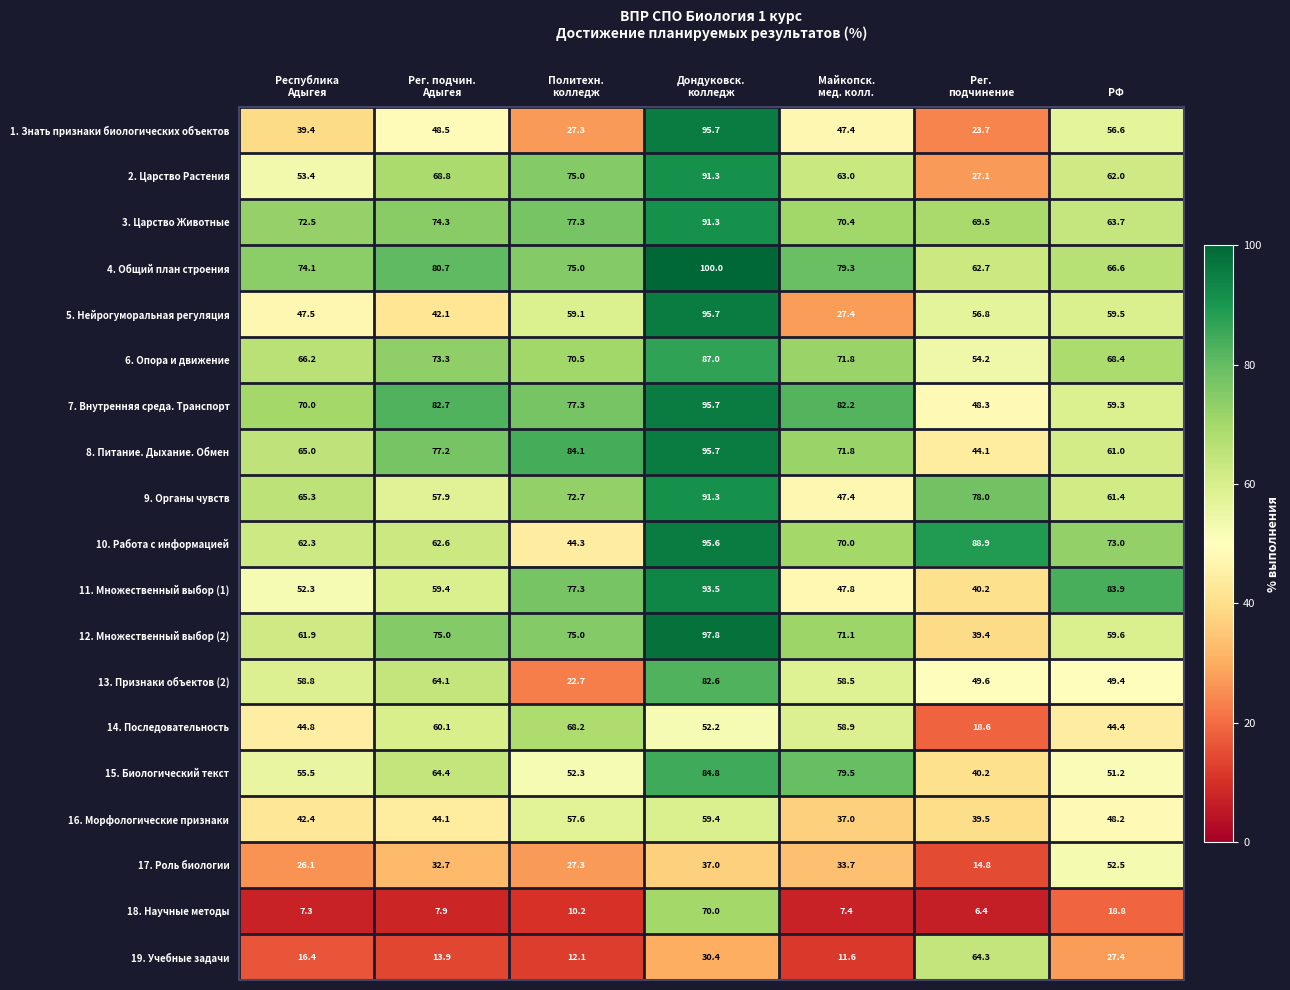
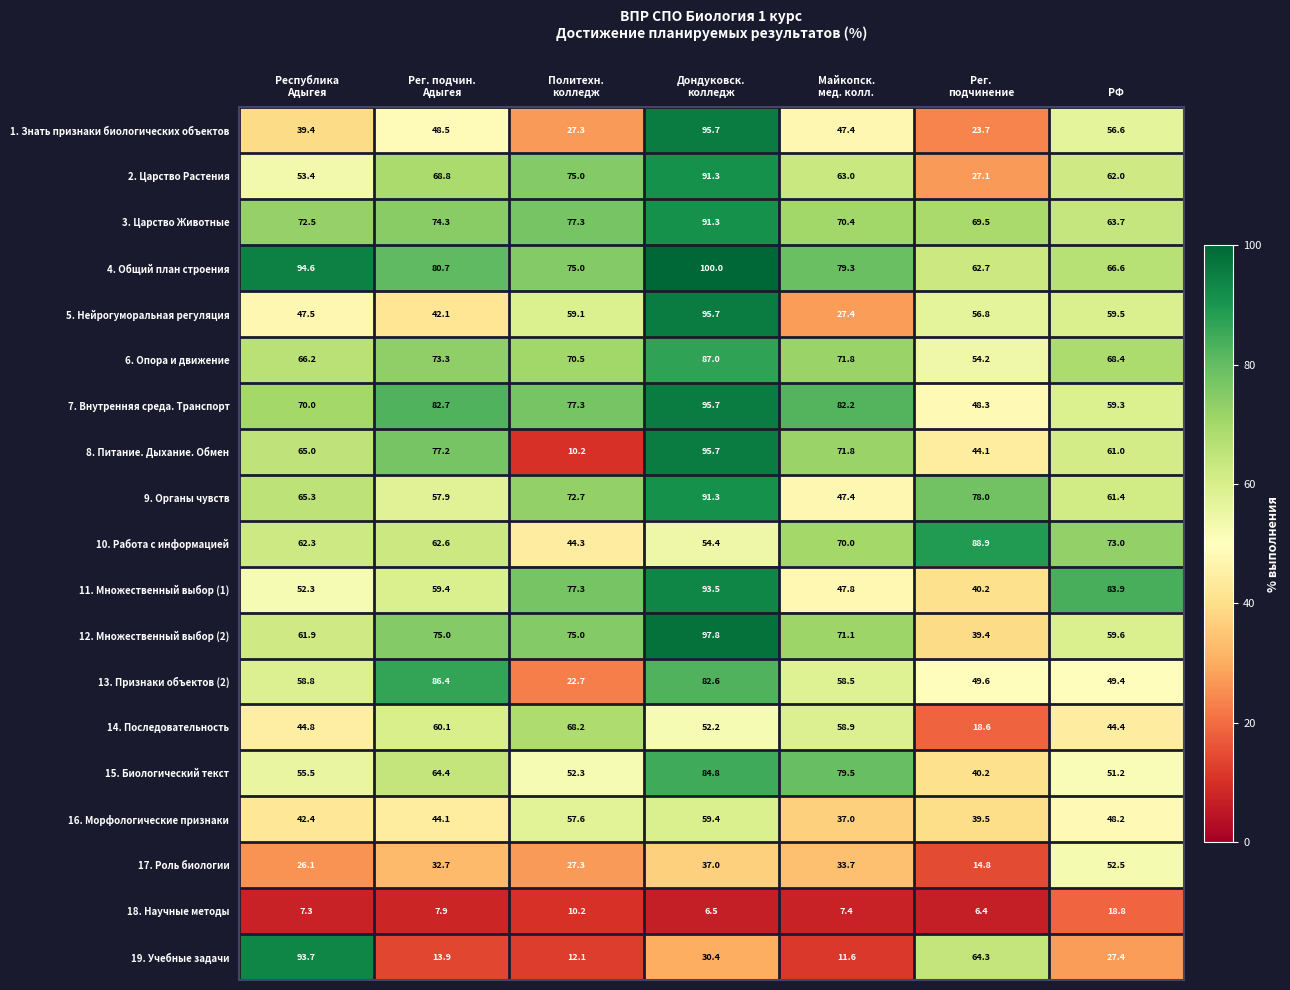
4. Общий план строения, Республика Адыгея: 74.1 -> 94.6
8. Питание. Дыхание. Обмен, Политехн. колледж: 84.1 -> 10.2
10. Работа с информацией, Дондуковск. колледж: 95.6 -> 54.4
13. Признаки объектов (2), Рег. подчин. Адыгея: 64.1 -> 86.4
18. Научные методы, Дондуковск. колледж: 70.0 -> 6.5
19. Учебные задачи, Республика Адыгея: 16.4 -> 93.7
